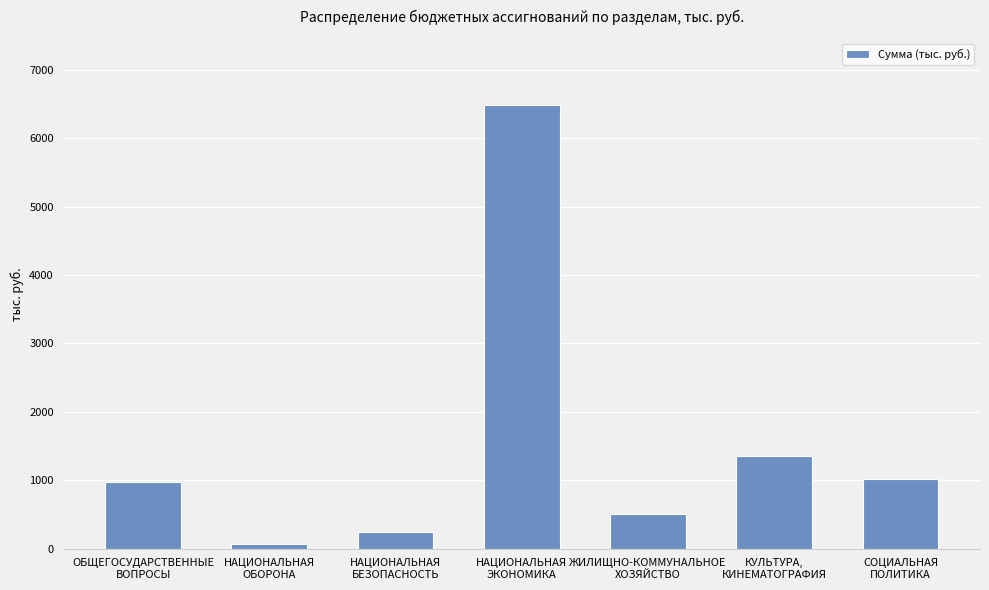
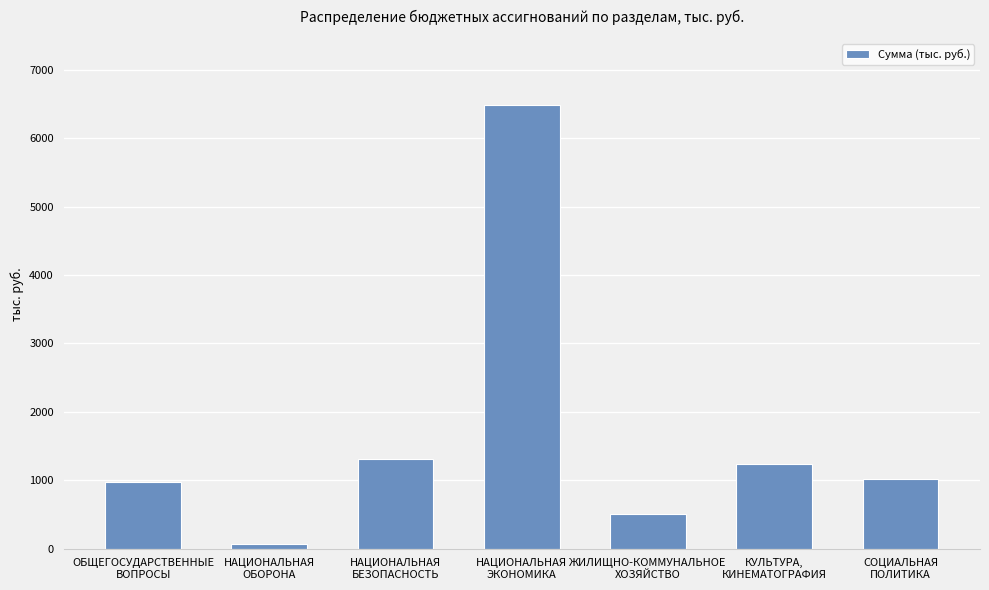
НАЦИОНАЛЬНАЯ БЕЗОПАСНОСТЬ: 200 -> 1300
КУЛЬТУРА, КИНЕМАТОГРАФИЯ: 1400 -> 1200
